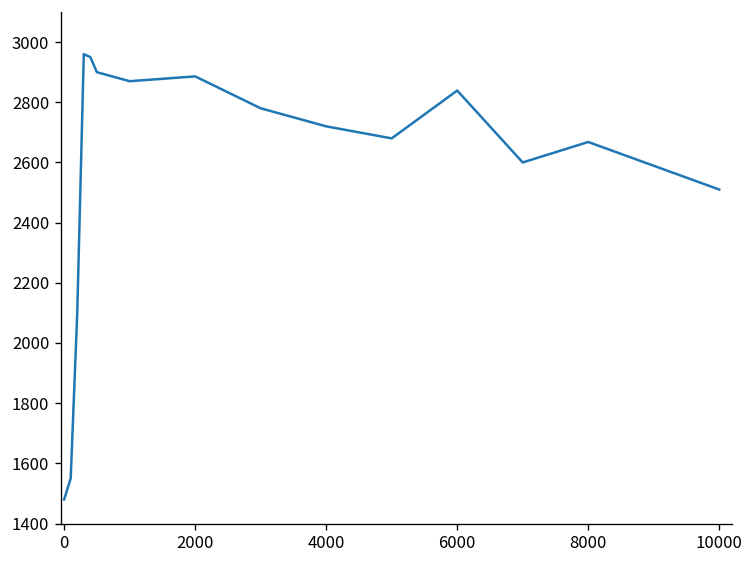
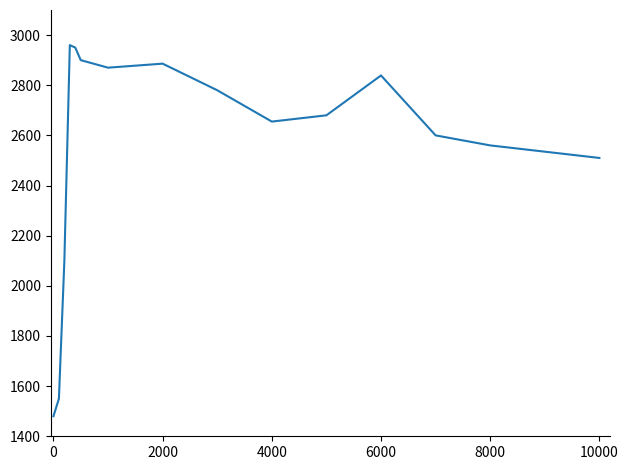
4000: 2720 -> 2660
8000: 2670 -> 2560
